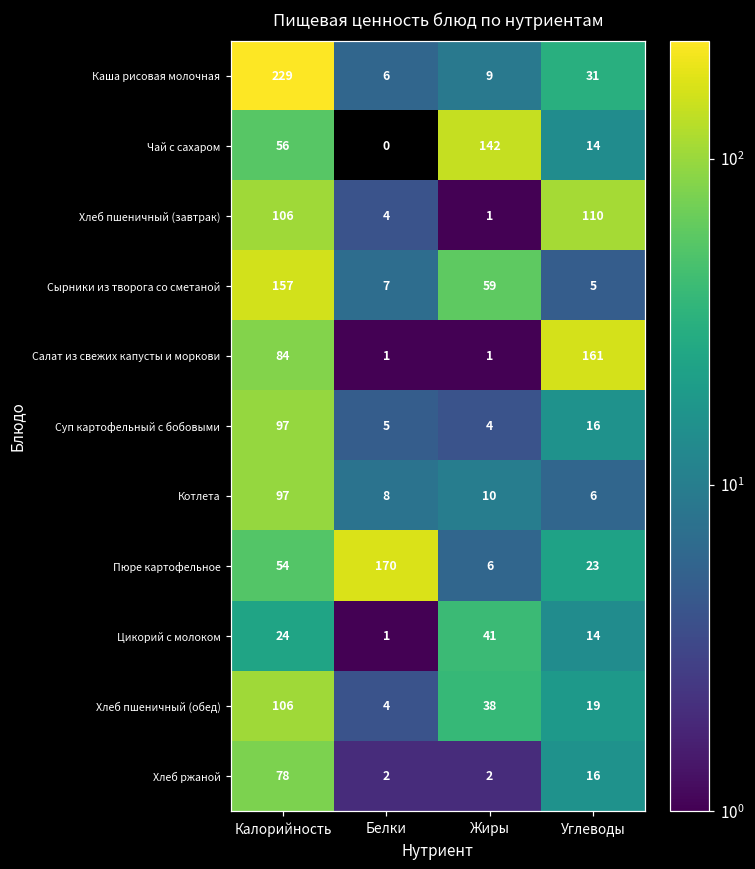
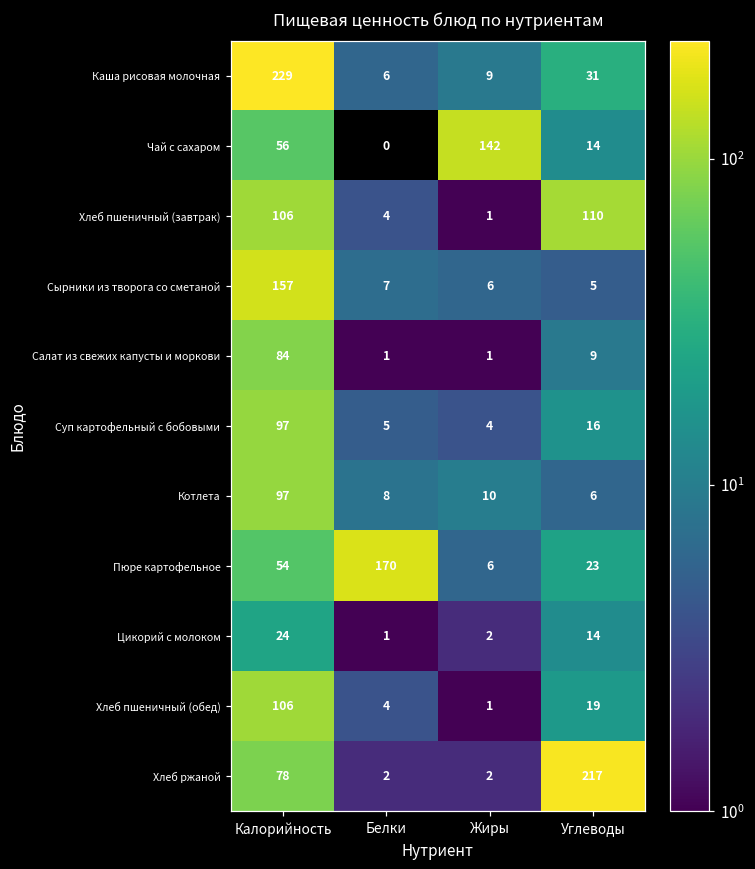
Сырники из творога со сметаной, Жиры: 59 -> 6
Салат из свежих капусты и моркови, Углеводы: 161 -> 9
Цикорий с молоком, Жиры: 41 -> 2
Хлеб пшеничный (обед), Жиры: 38 -> 1
Хлеб ржаной, Углеводы: 16 -> 217
